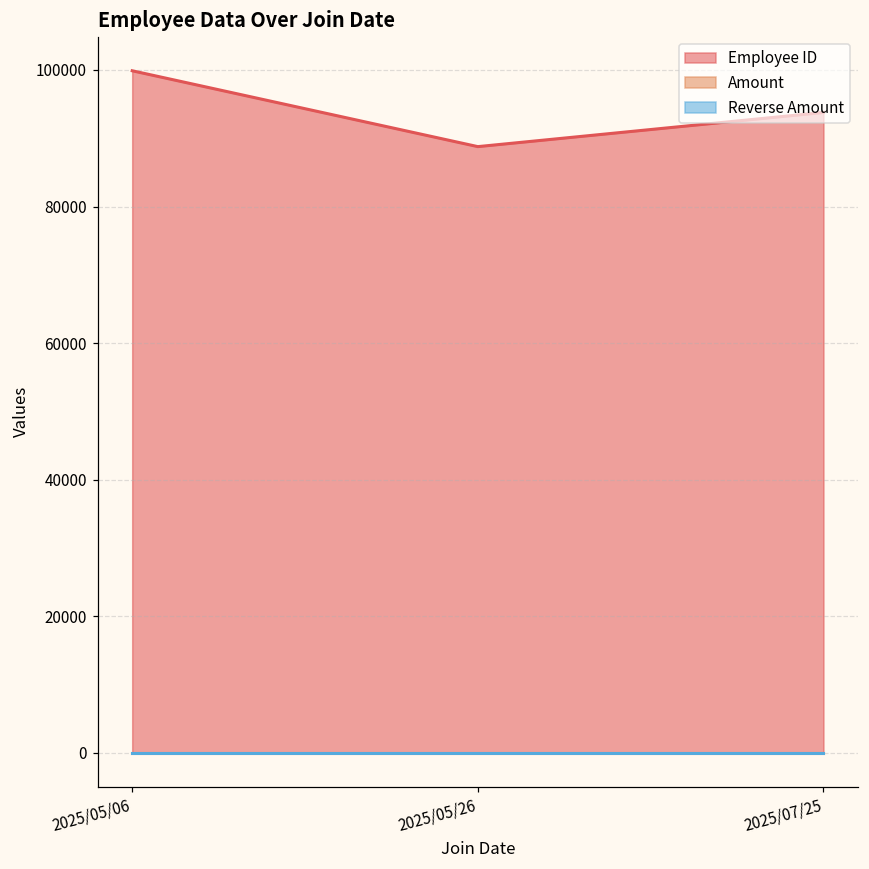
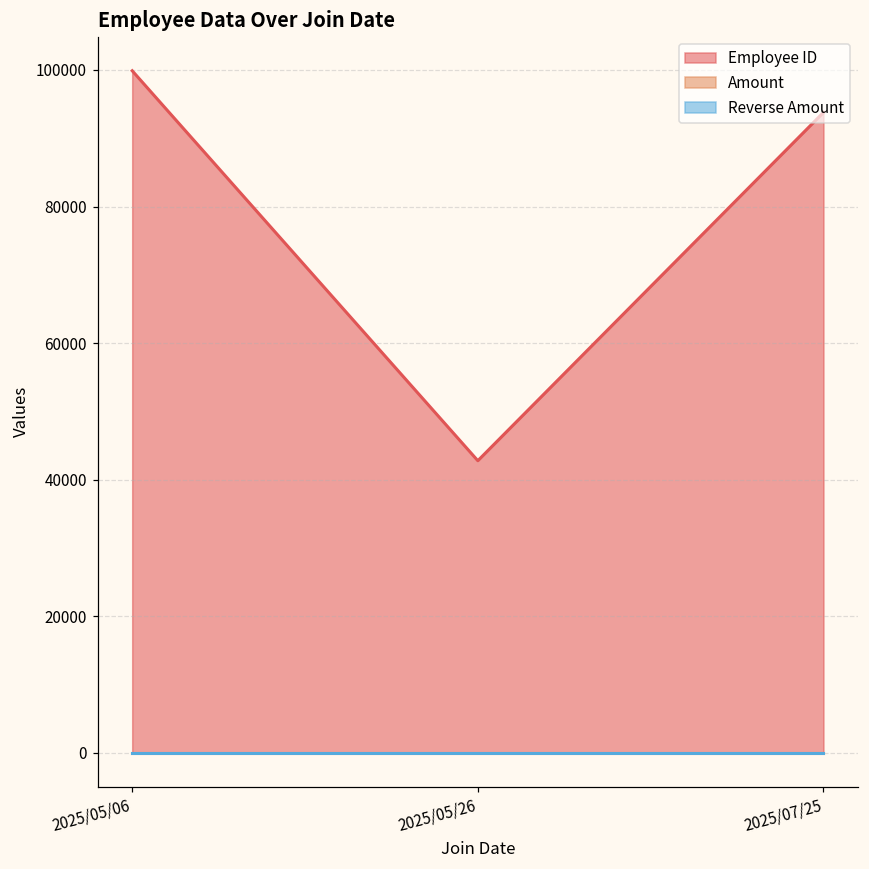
Employee ID, 2025/05/26: 89000 -> 43000
